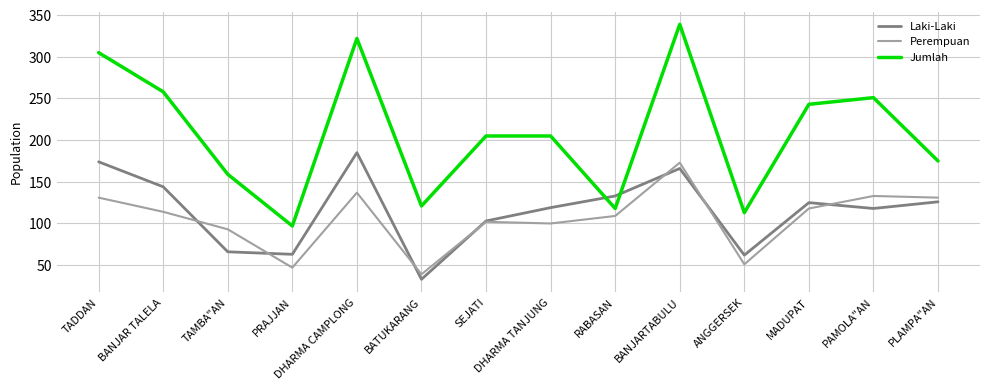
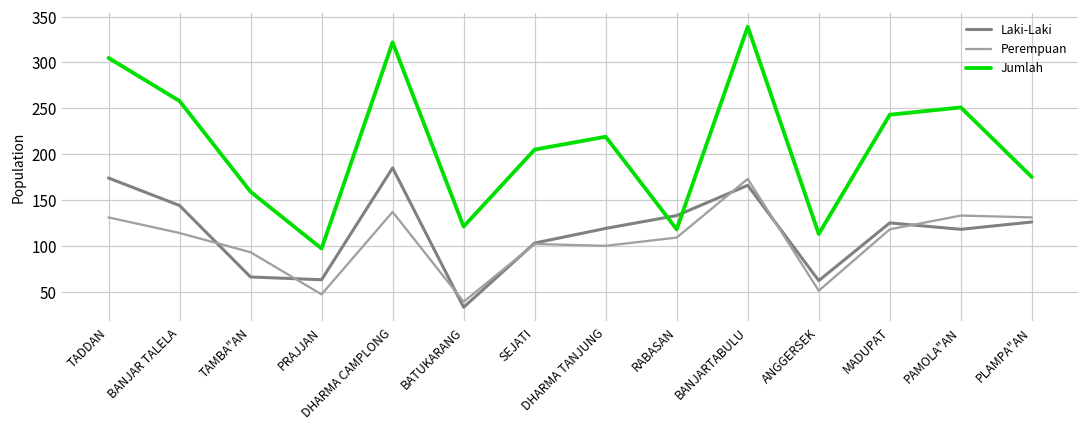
Jumlah, DHARMA TANJUNG: 210 -> 220
